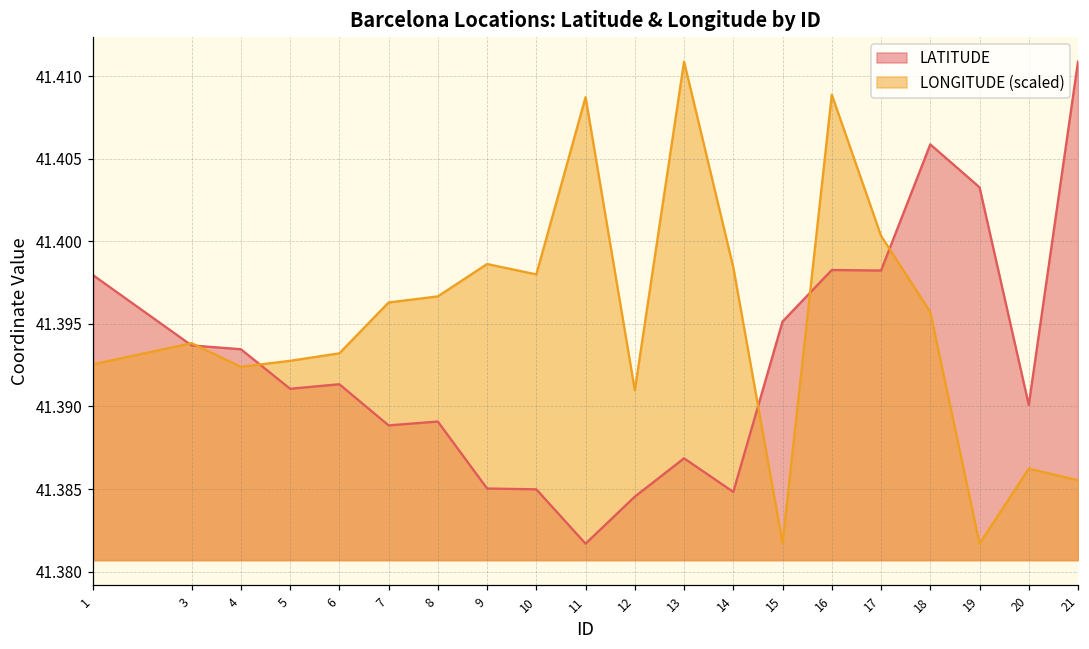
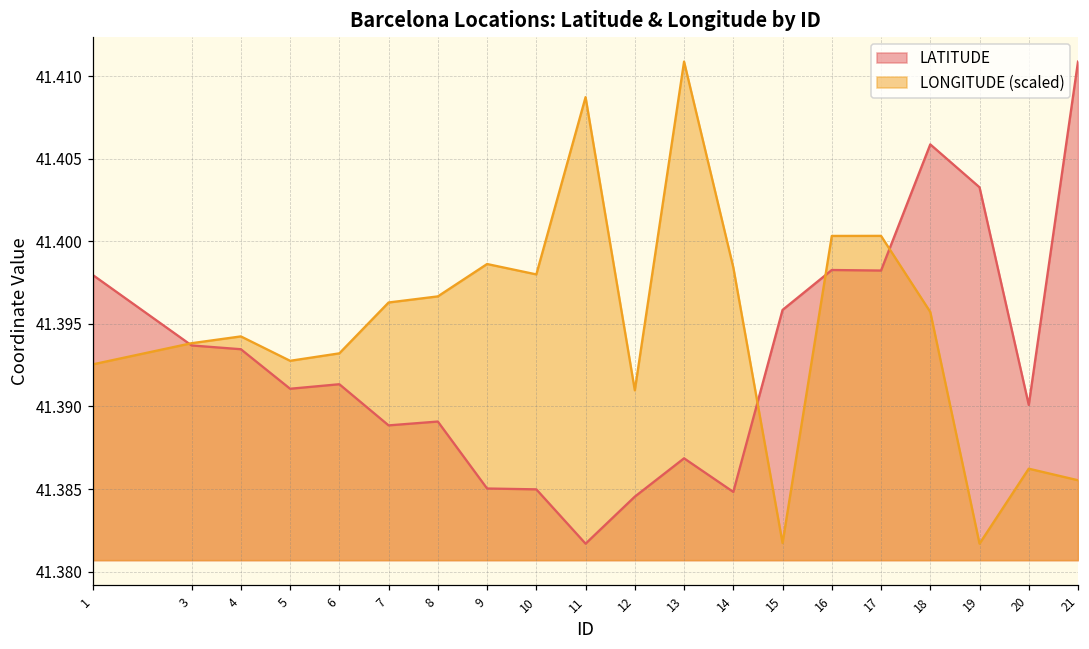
LONGITUDE (scaled), 4: 41.3924 -> 41.3942
LATITUDE, 15: 41.3952 -> 41.3959
LONGITUDE (scaled), 16: 41.4089 -> 41.4003
